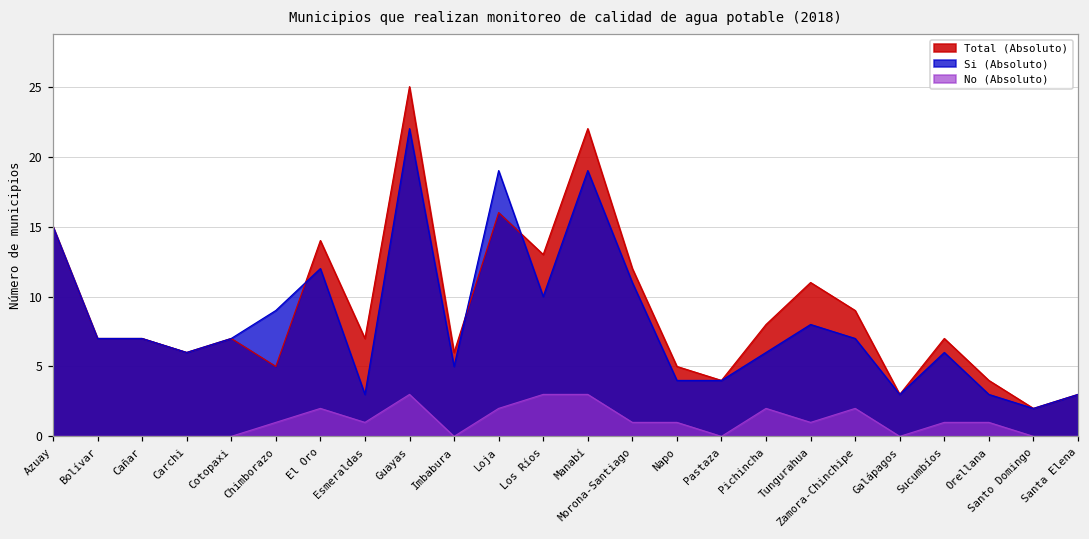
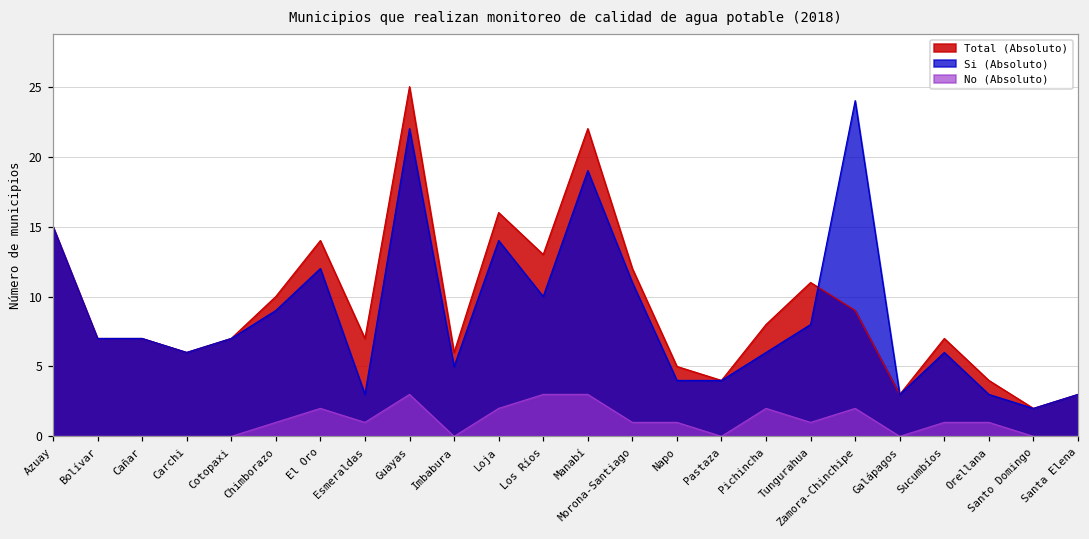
Total (Absoluto), Chimborazo: 5 -> 10
Si (Absoluto), Loja: 19 -> 14
Si (Absoluto), Zamora-Chinchipe: 7 -> 24
